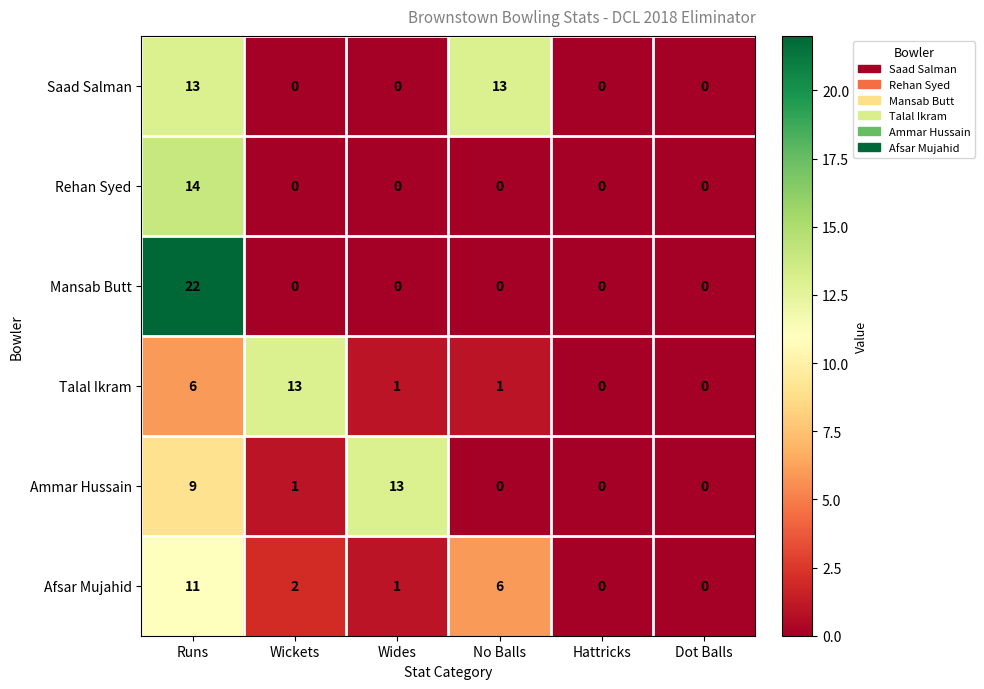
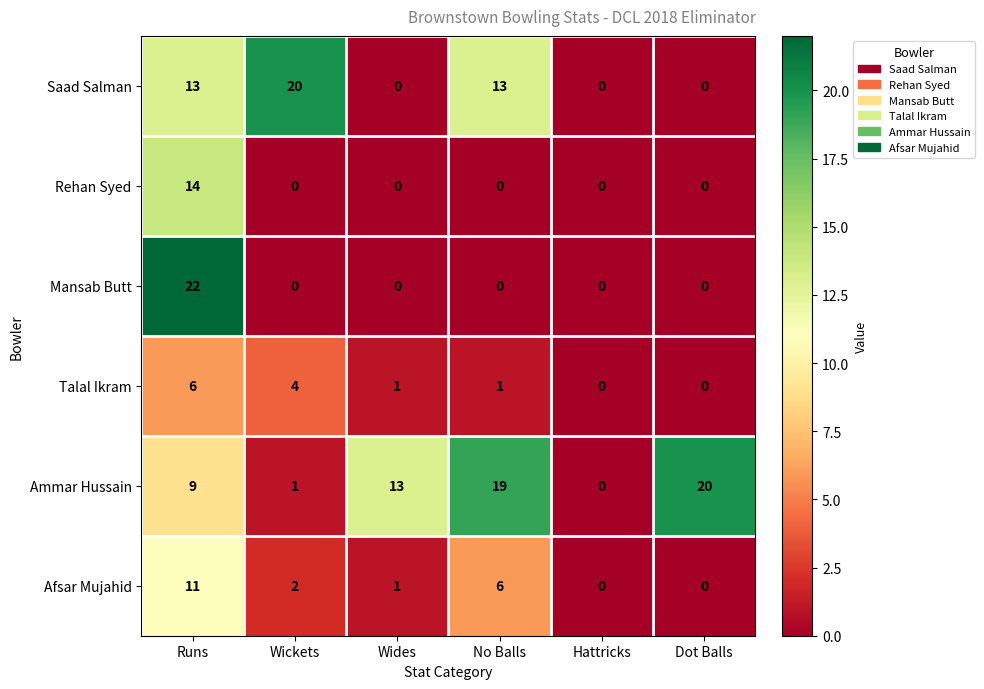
Saad Salman, Wickets: 0 -> 20
Talal Ikram, Wickets: 13 -> 4
Ammar Hussain, No Balls: 0 -> 19
Ammar Hussain, Dot Balls: 0 -> 20
